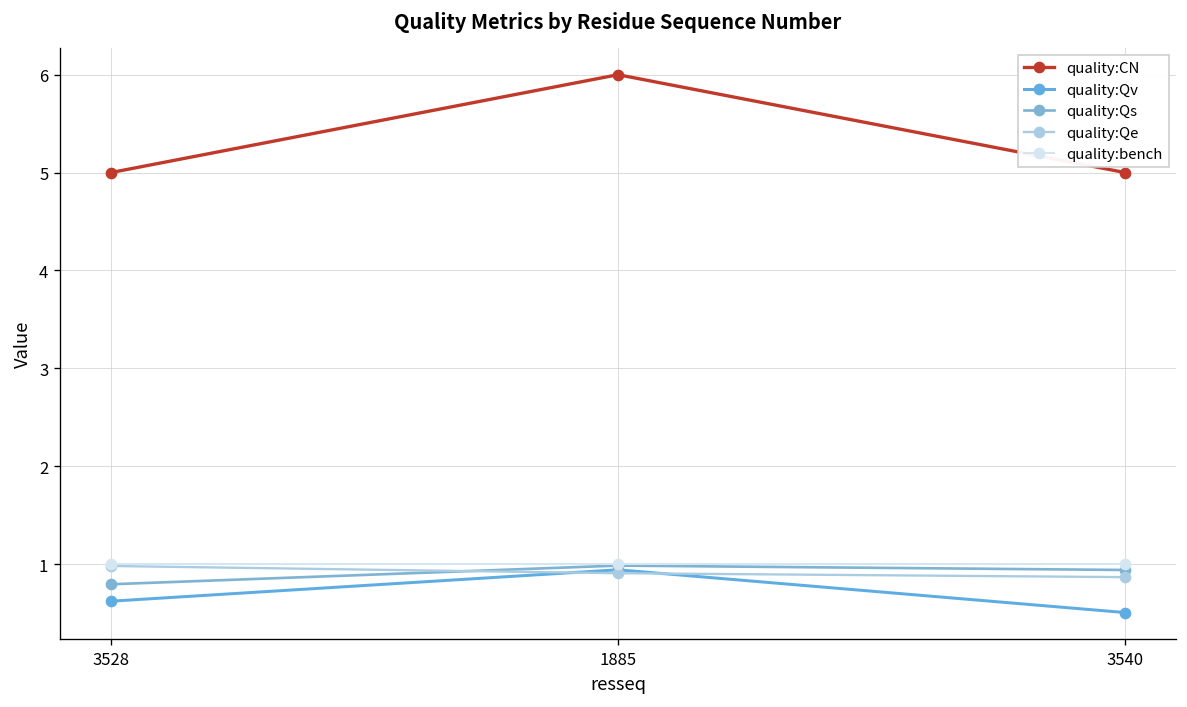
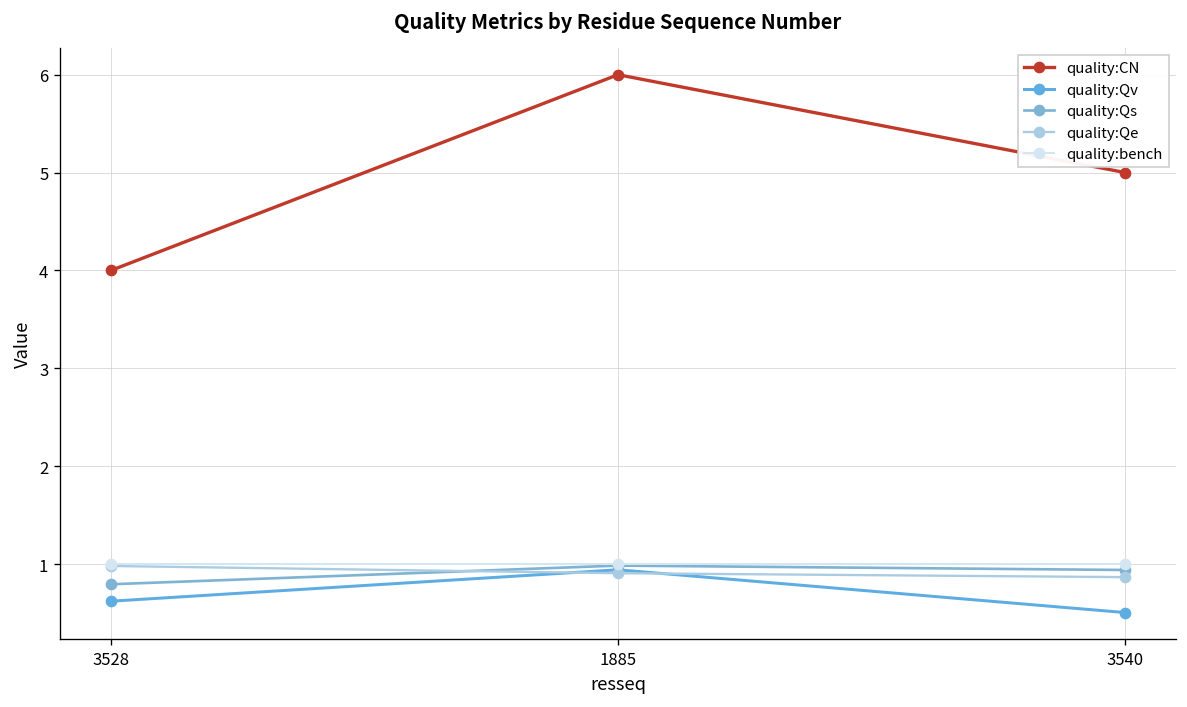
quality:CN, 3528: 5 -> 4
